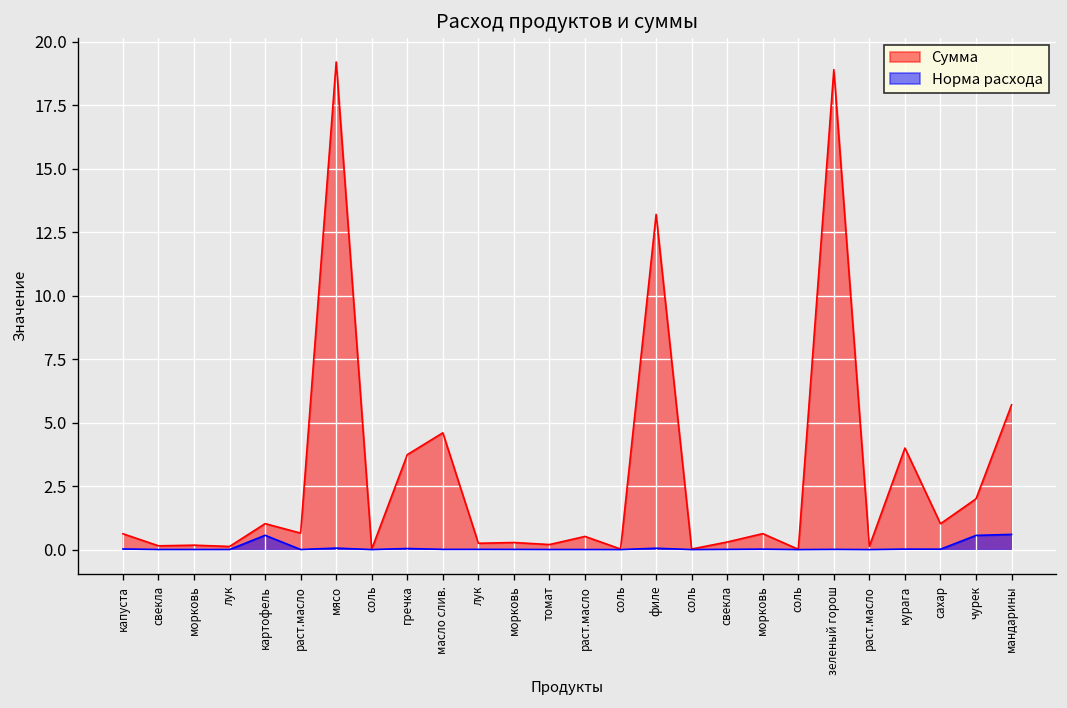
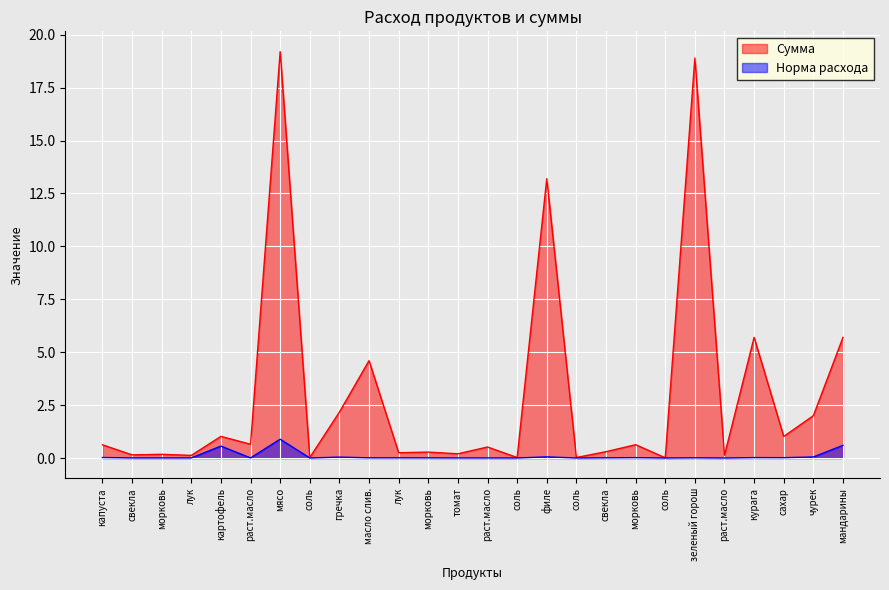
Норма расхода, мясо: 0.1 -> 0.9
Сумма, гречка: 3.7 -> 2.2
Сумма, курага: 4.0 -> 5.7
Норма расхода, чурек: 0.6 -> 0.1
